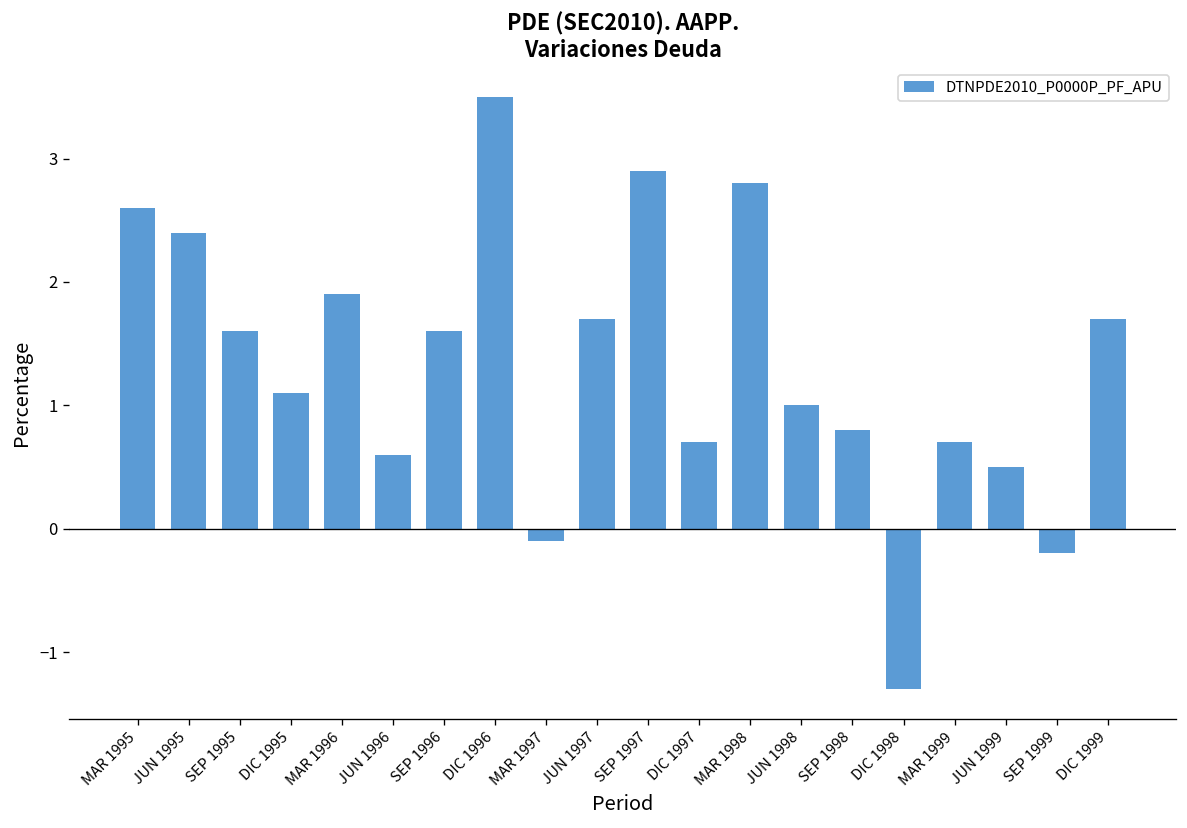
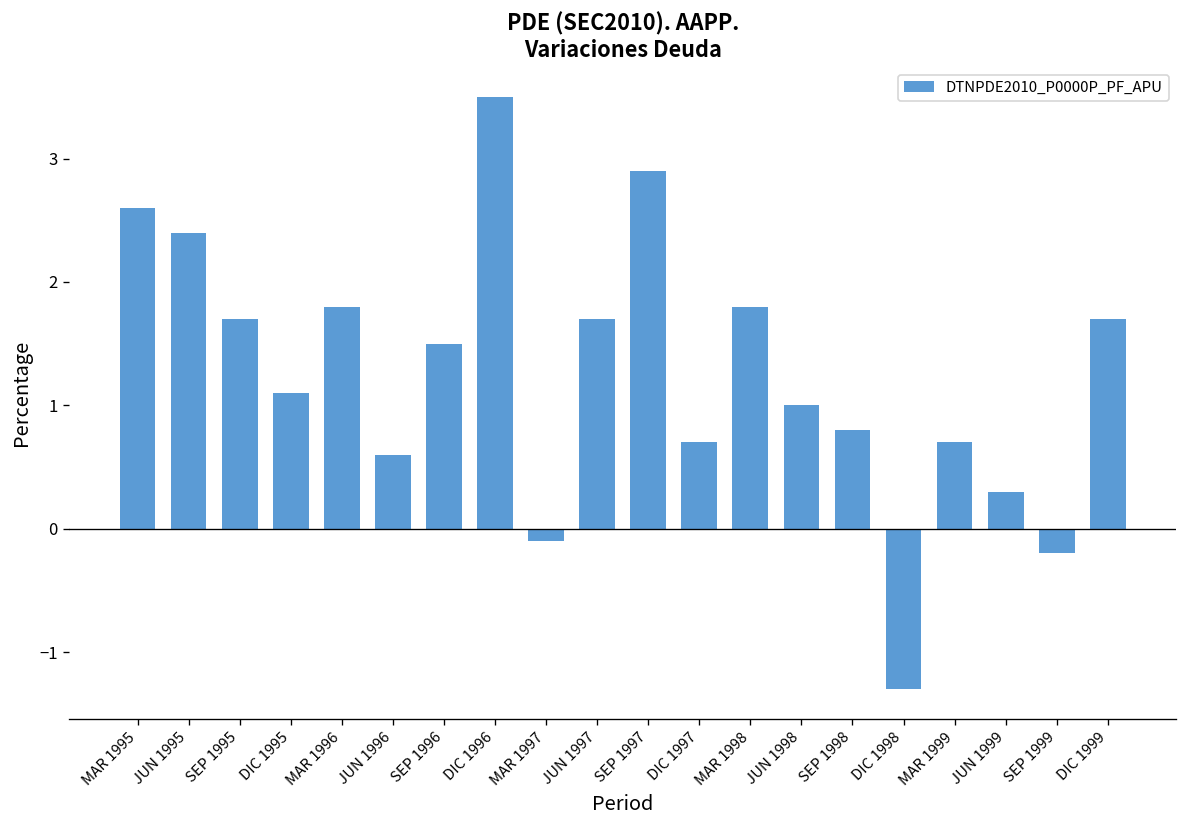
SEP 1995: 1.6 -> 1.7
MAR 1996: 1.9 -> 1.8
SEP 1996: 1.6 -> 1.5
MAR 1998: 2.8 -> 1.8
JUN 1999: 0.5 -> 0.3
